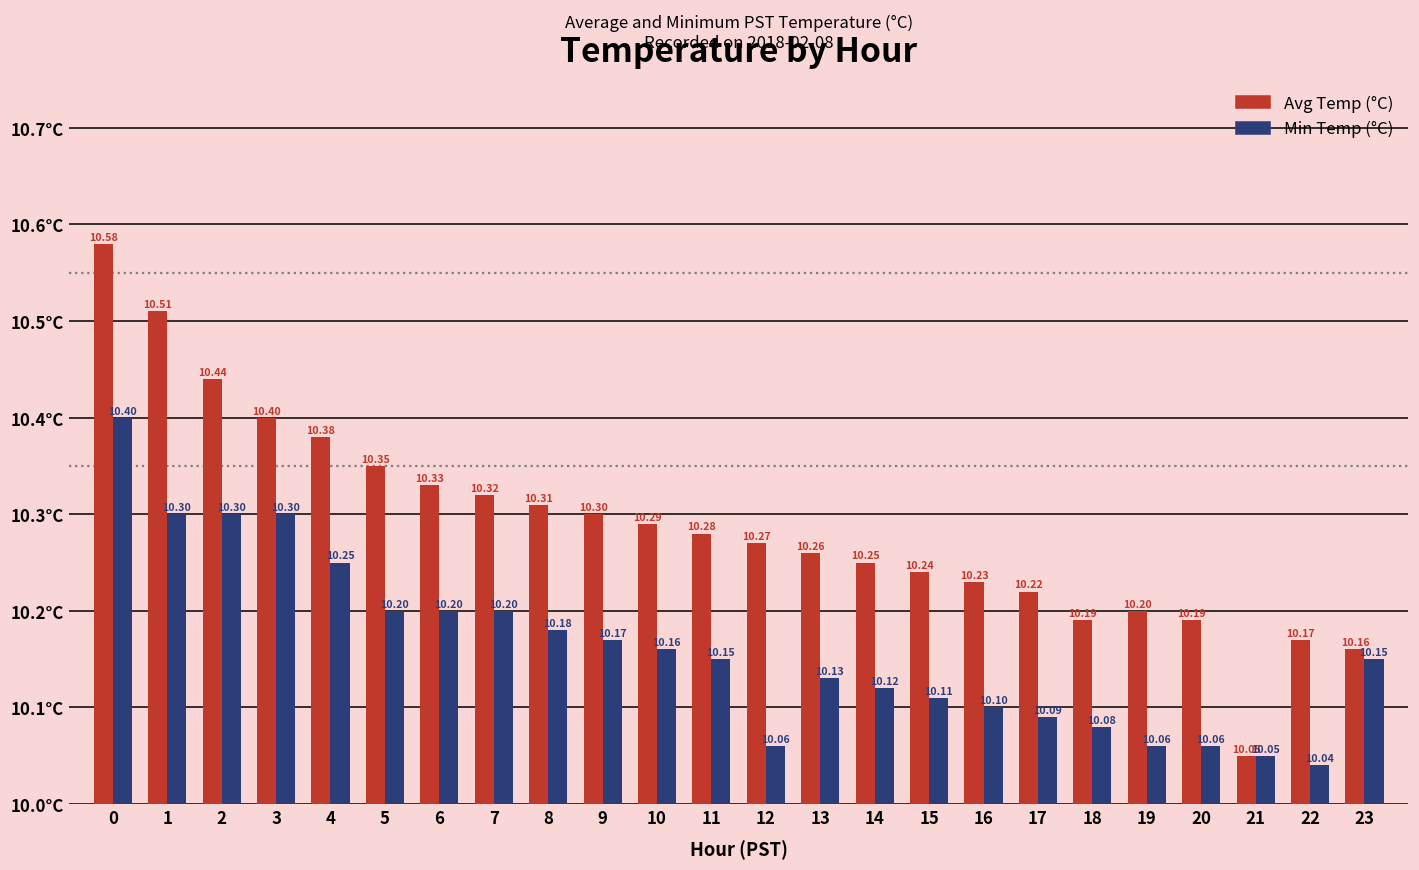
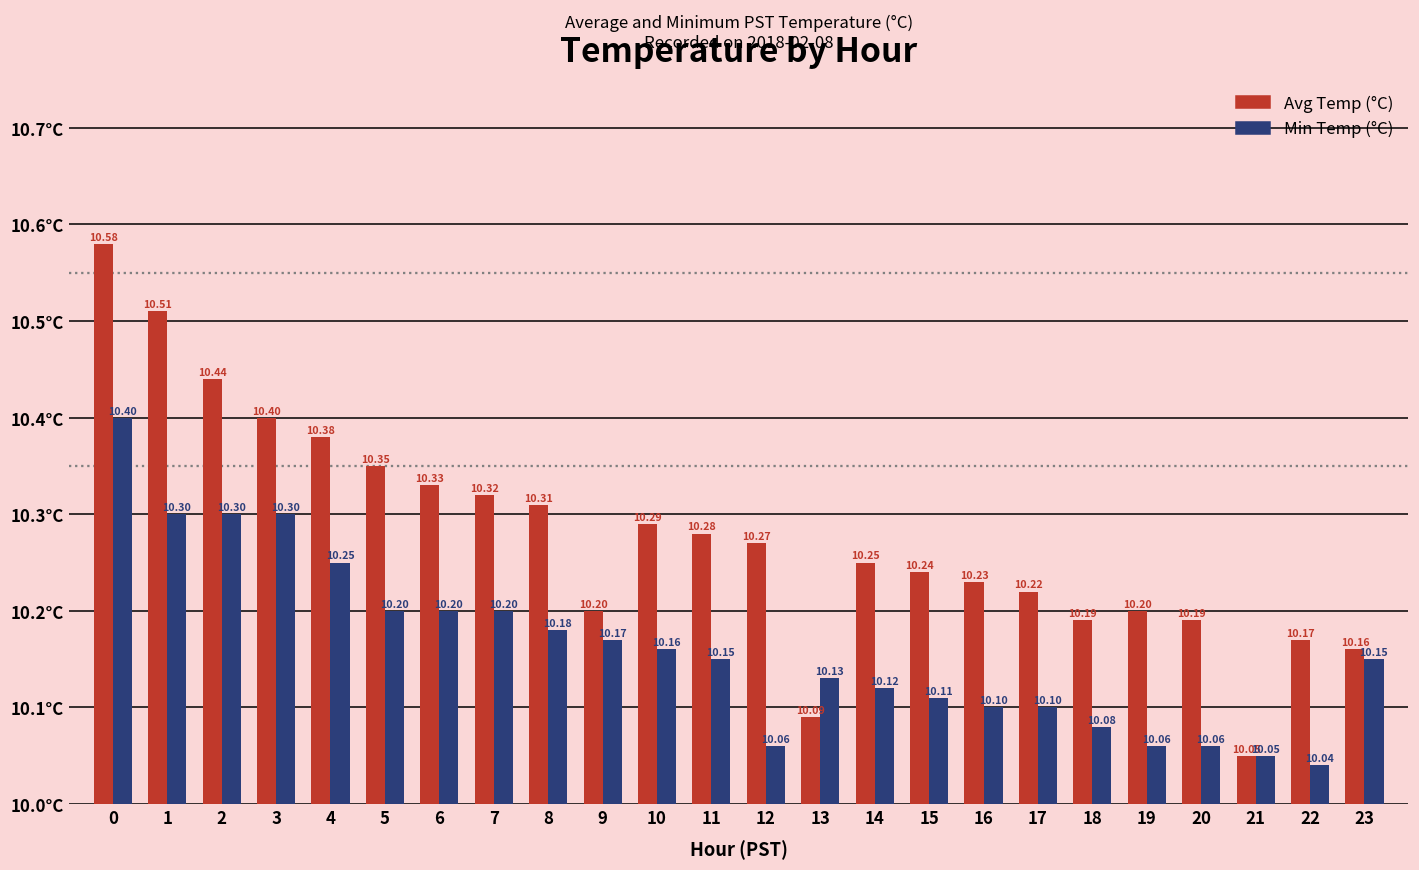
Avg Temp (°C), 9: 10.30 -> 10.20
Avg Temp (°C), 13: 10.26 -> 10.09
Min Temp (°C), 17: 10.09 -> 10.10
